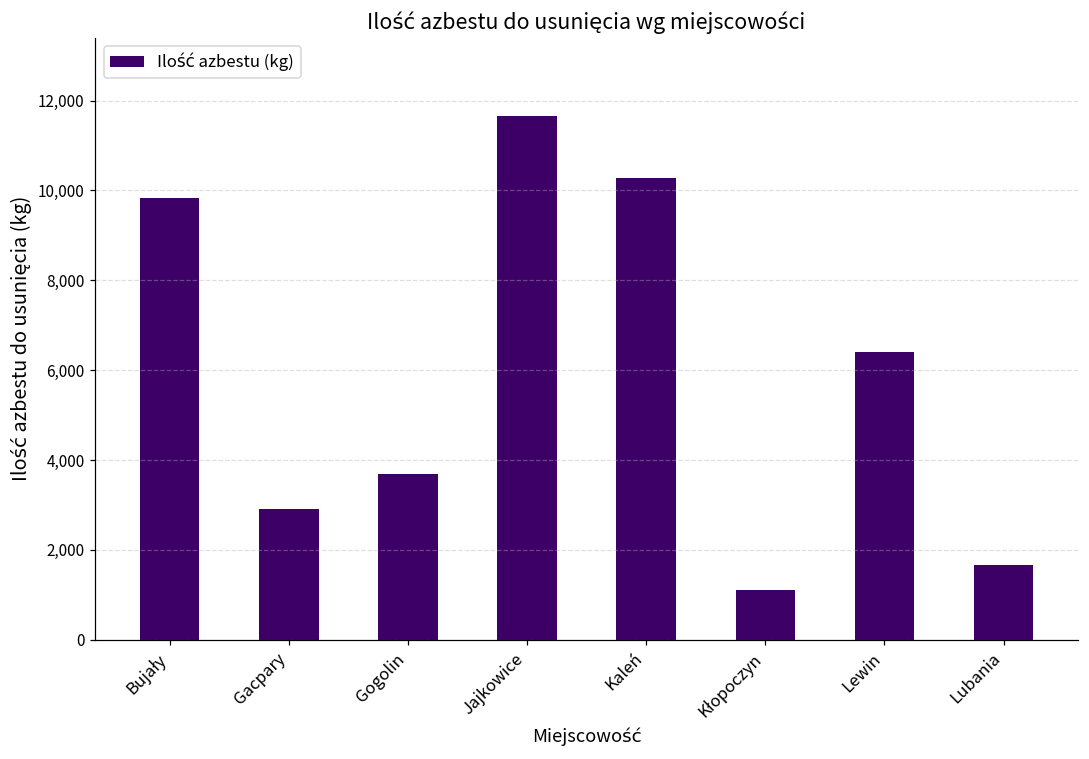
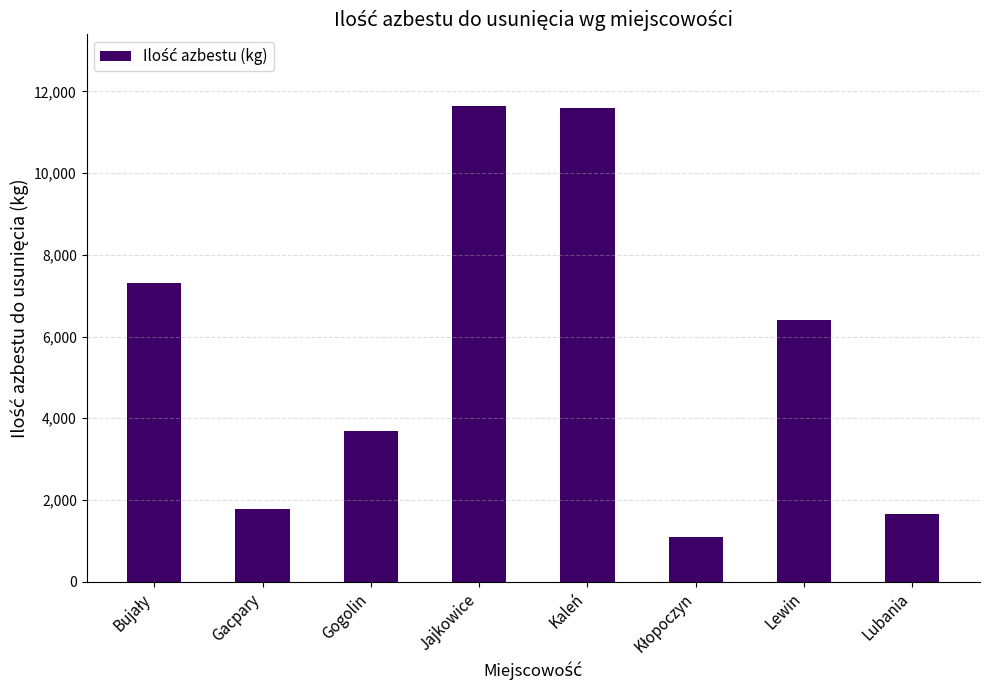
Bujały: 9,800 -> 7,300
Gacpary: 2,900 -> 1,800
Kaleń: 10,300 -> 11,600
